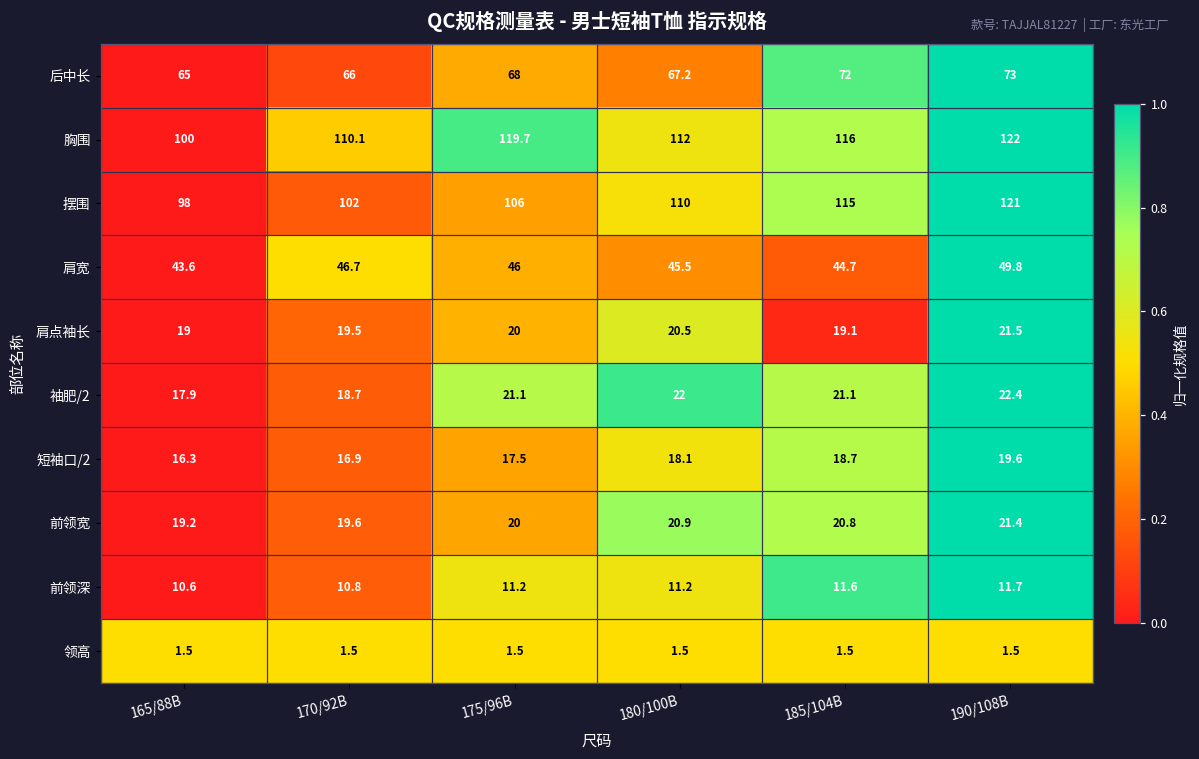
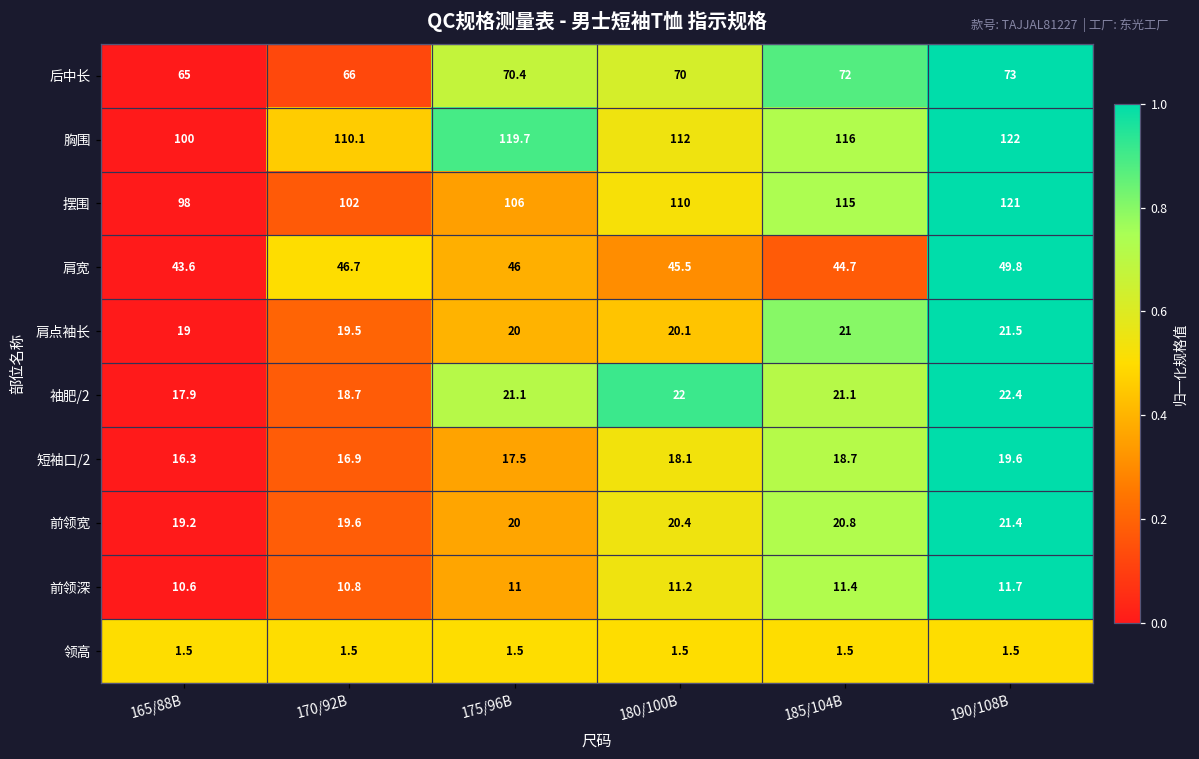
后中长, 175/96B: 68 -> 70.4
后中长, 180/100B: 67.2 -> 70
肩点袖长, 180/100B: 20.5 -> 20.1
肩点袖长, 185/104B: 19.1 -> 21
前领宽, 180/100B: 20.9 -> 20.4
前领深, 175/96B: 11.2 -> 11
前领深, 185/104B: 11.6 -> 11.4
